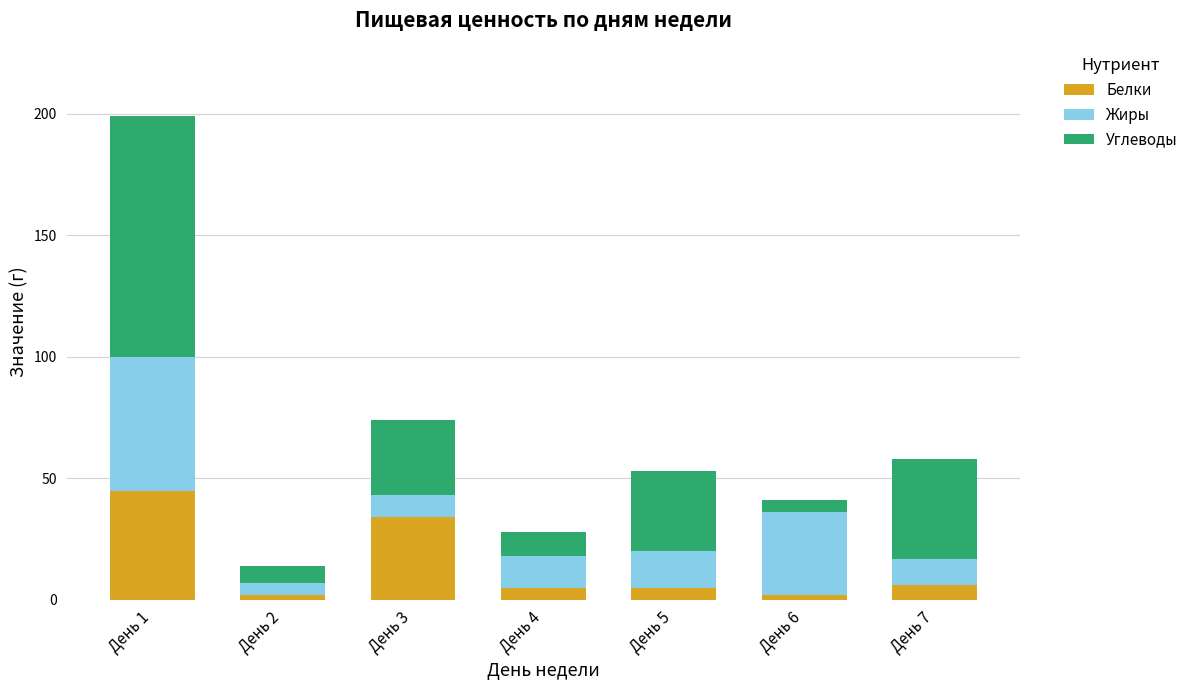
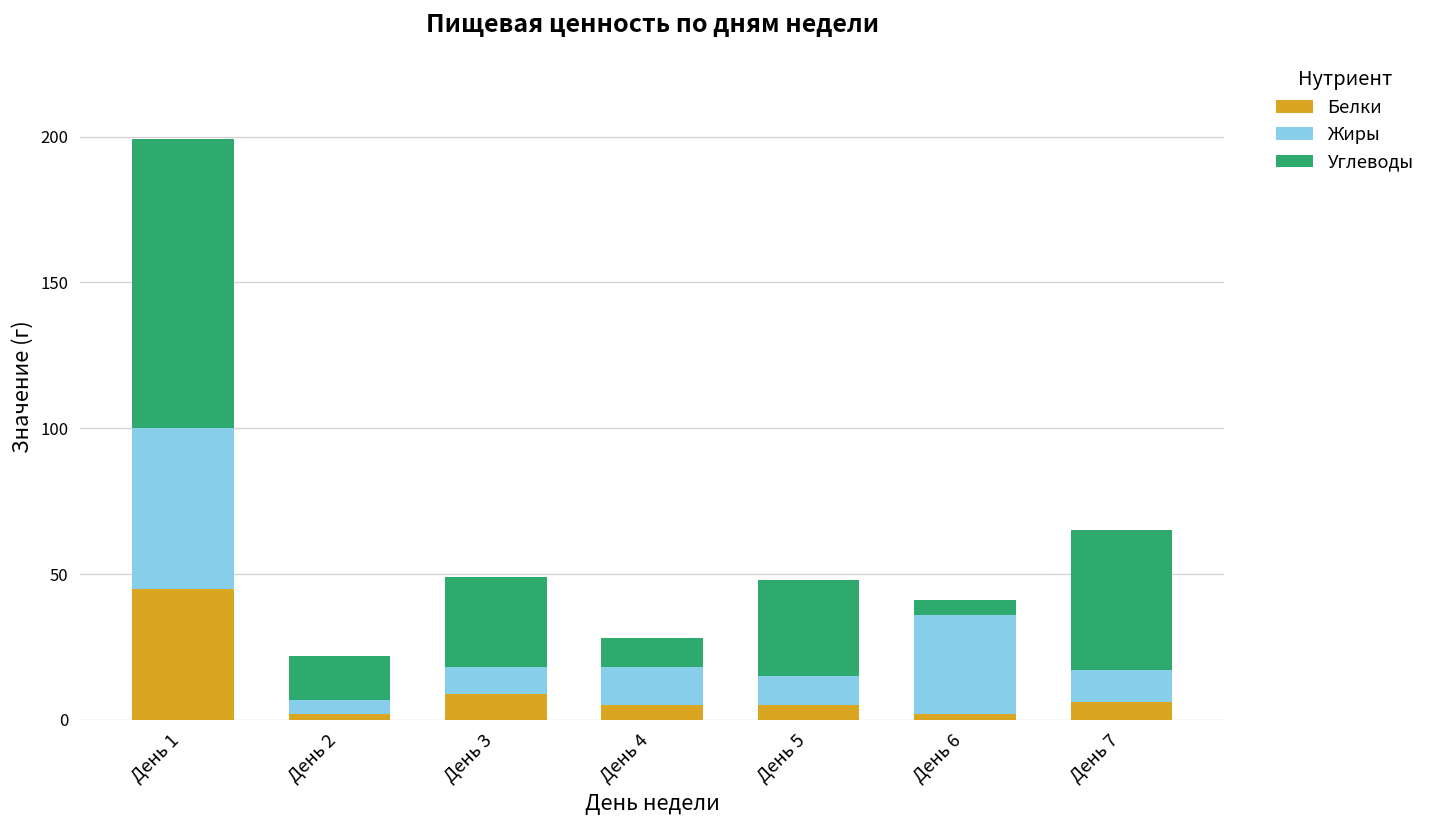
Углеводы, День 2: 7 -> 15
Белки, День 3: 34 -> 9
Жиры, День 5: 15 -> 10
Углеводы, День 7: 41 -> 48
